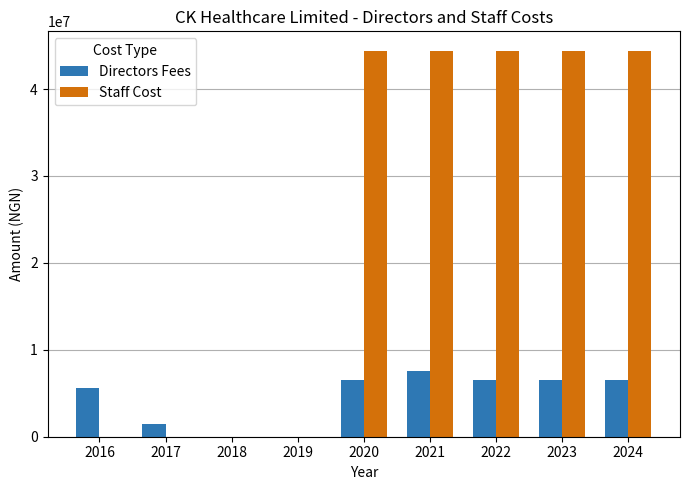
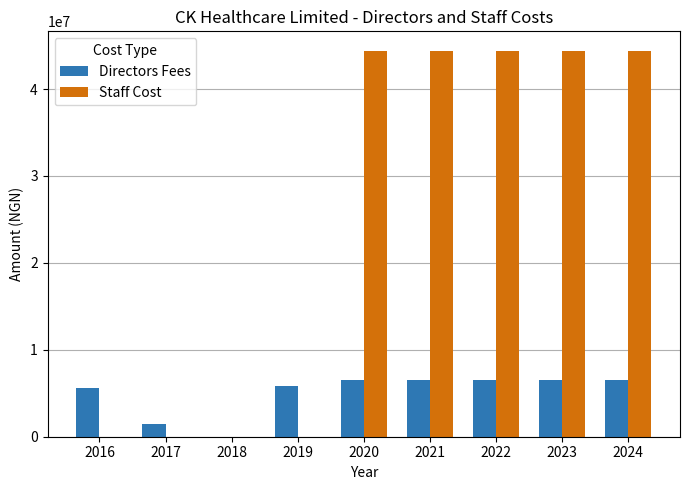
Directors Fees, 2019: 0 -> 6000000
Directors Fees, 2021: 8000000 -> 7000000
